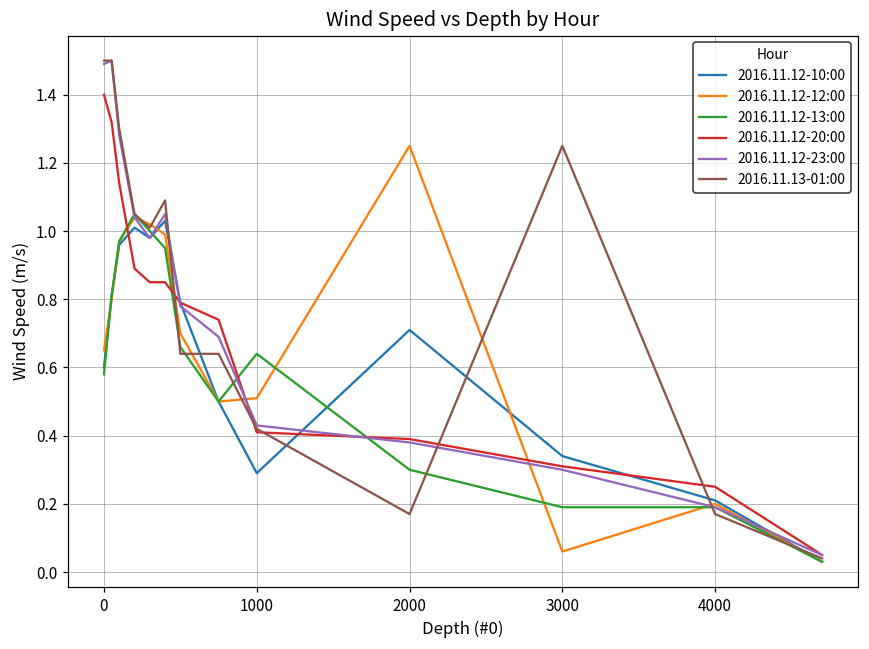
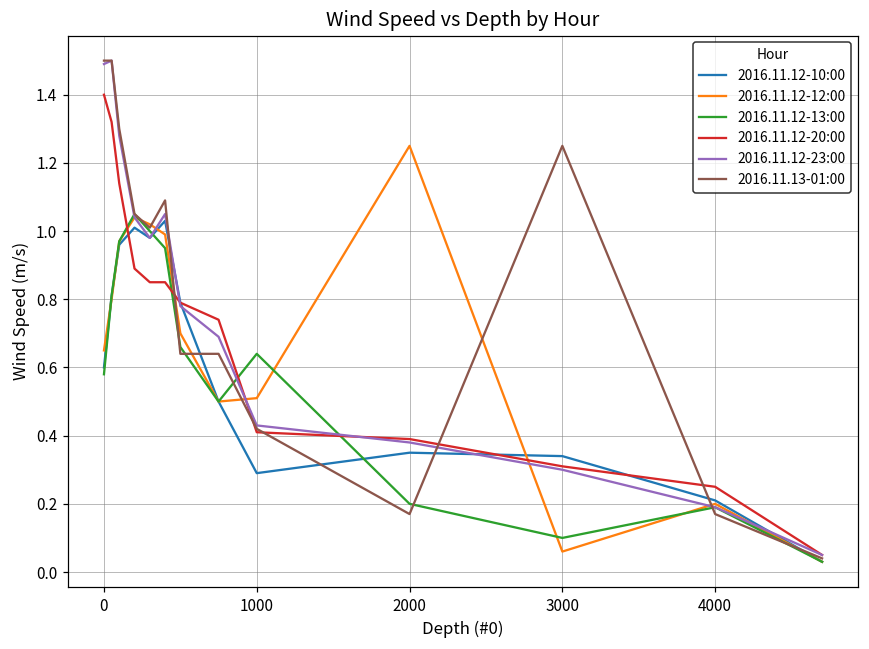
2016.11.12-10:00, 2000: 0.71 -> 0.35
2016.11.12-13:00, 2000: 0.3 -> 0.2
2016.11.12-13:00, 3000: 0.19 -> 0.10
